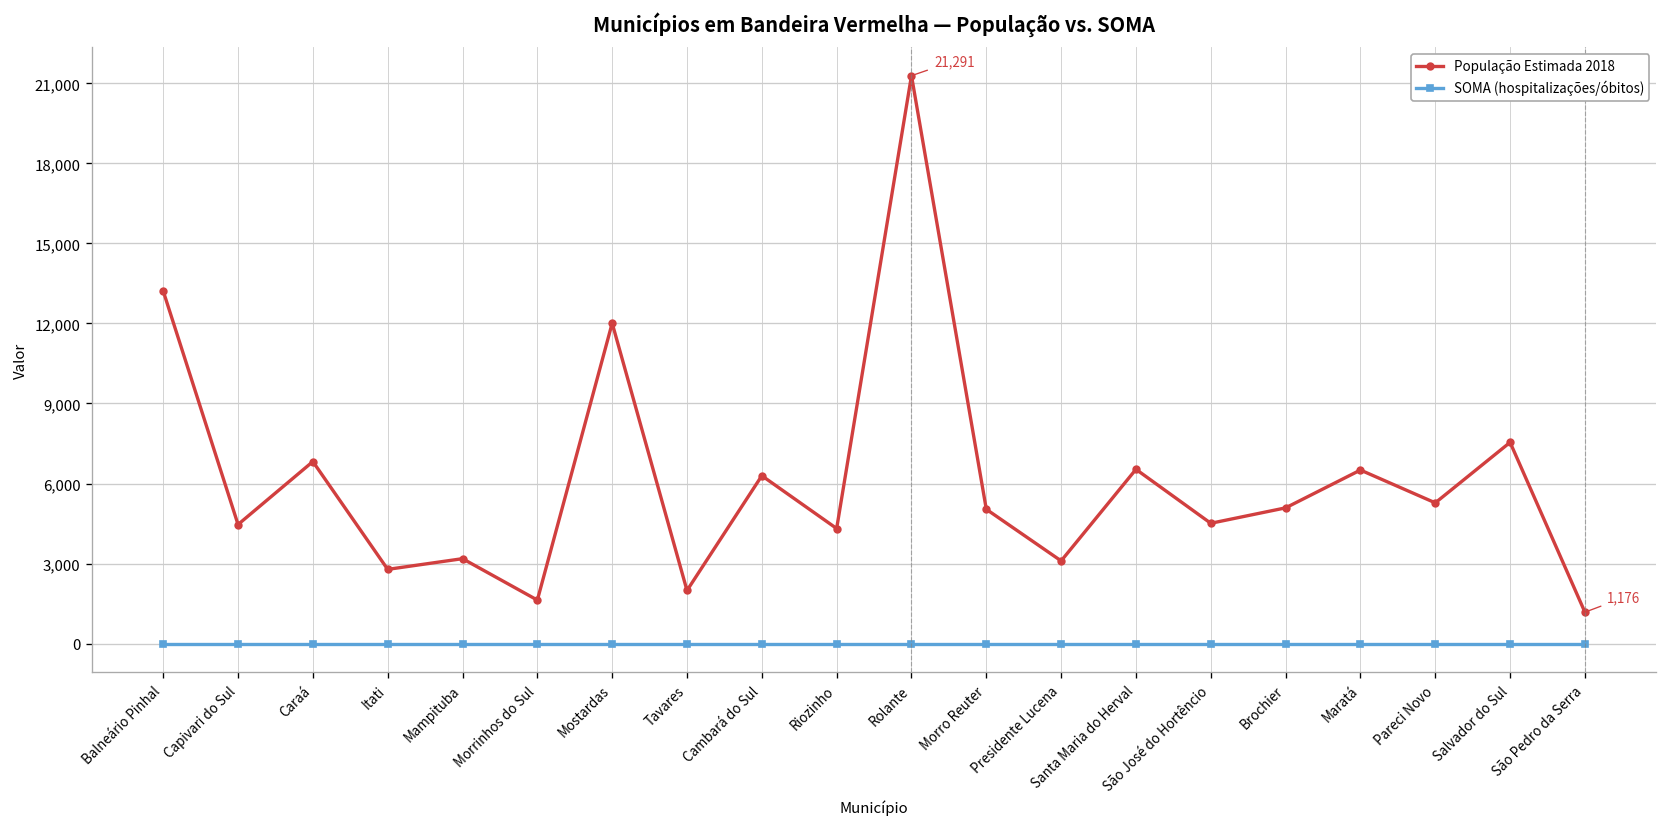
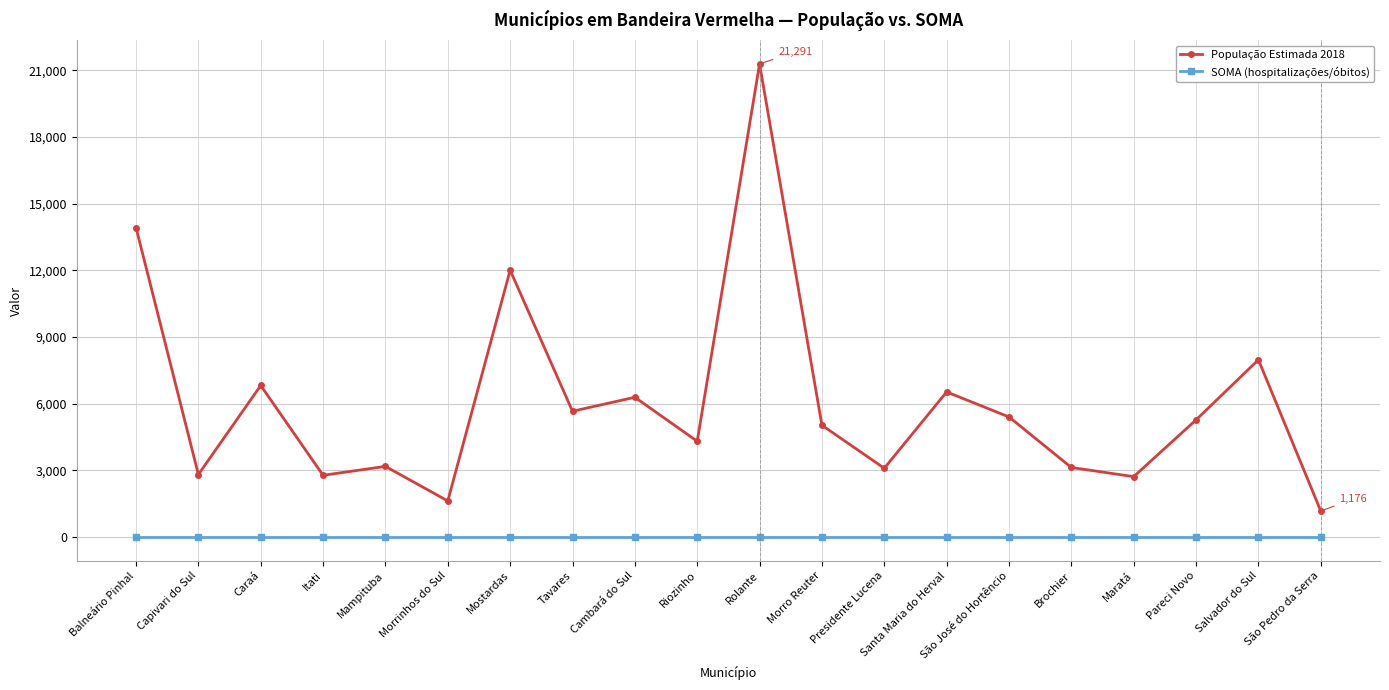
População Estimada 2018, Balneário Pinhal: 13,200 -> 13,900
População Estimada 2018, Capivari do Sul: 4,500 -> 2,800
População Estimada 2018, Tavares: 2,000 -> 5,700
População Estimada 2018, São José do Hortêncio: 4,500 -> 5,400
População Estimada 2018, Brochier: 5,100 -> 3,100
População Estimada 2018, Maratá: 6,500 -> 2,700
População Estimada 2018, Salvador do Sul: 7,500 -> 8,000
